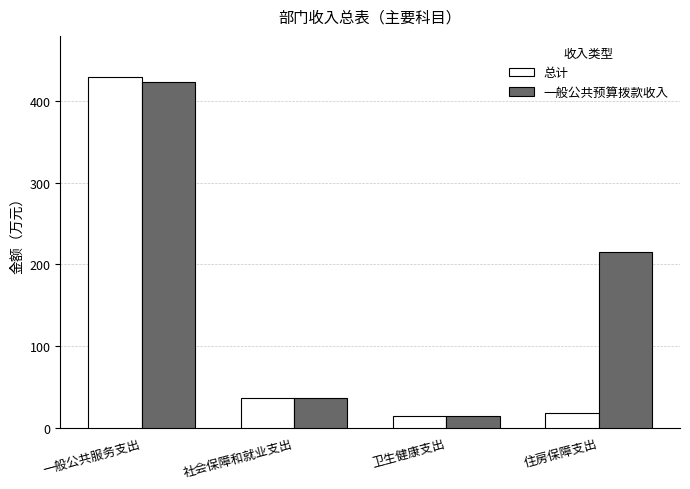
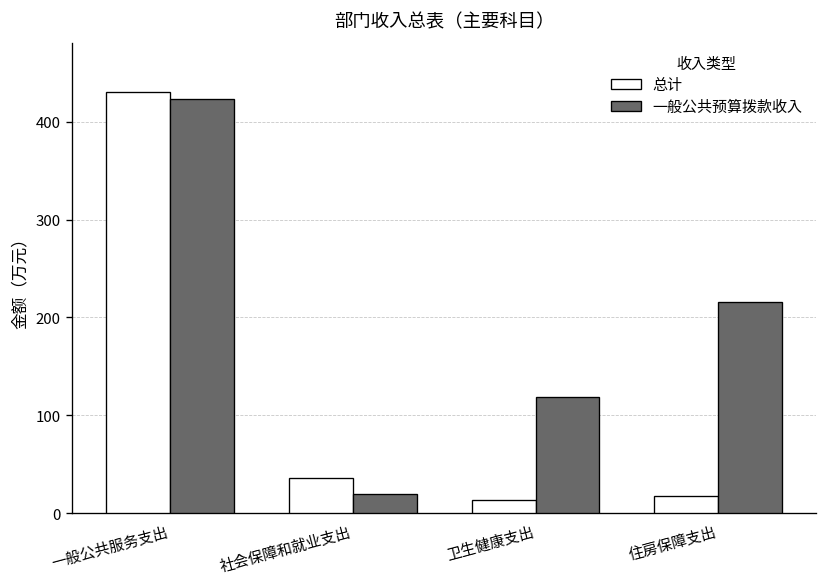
一般公共预算拨款收入, 社会保障和就业支出: 40 -> 20
一般公共预算拨款收入, 卫生健康支出: 10 -> 120
